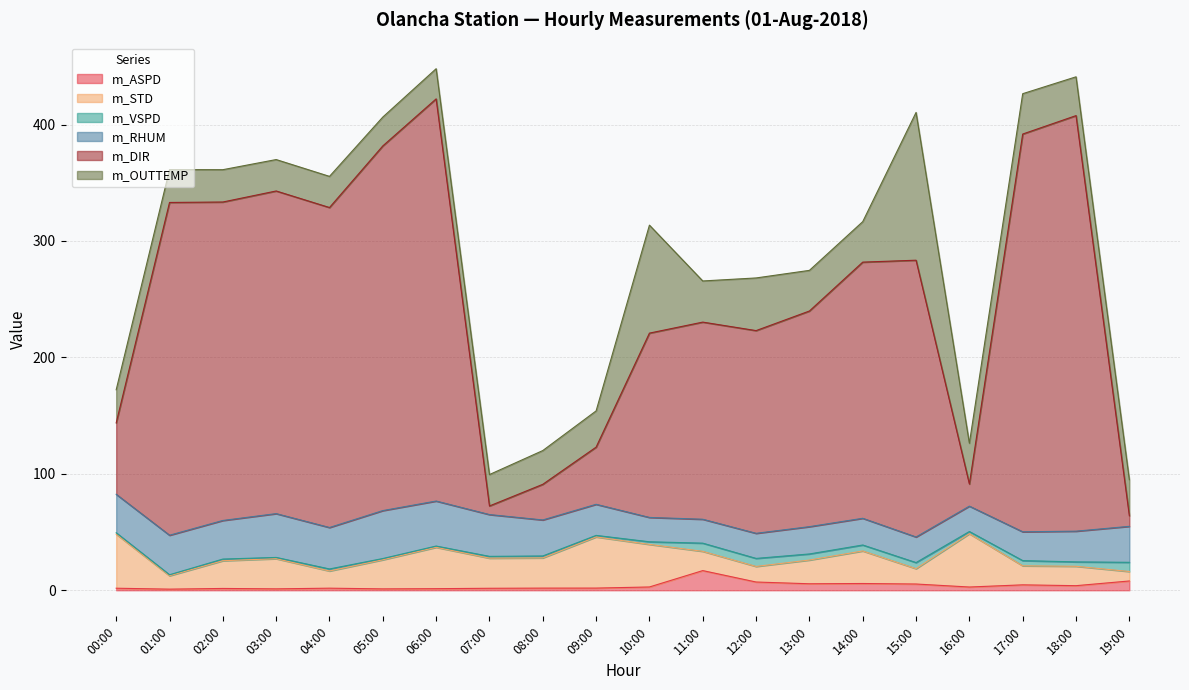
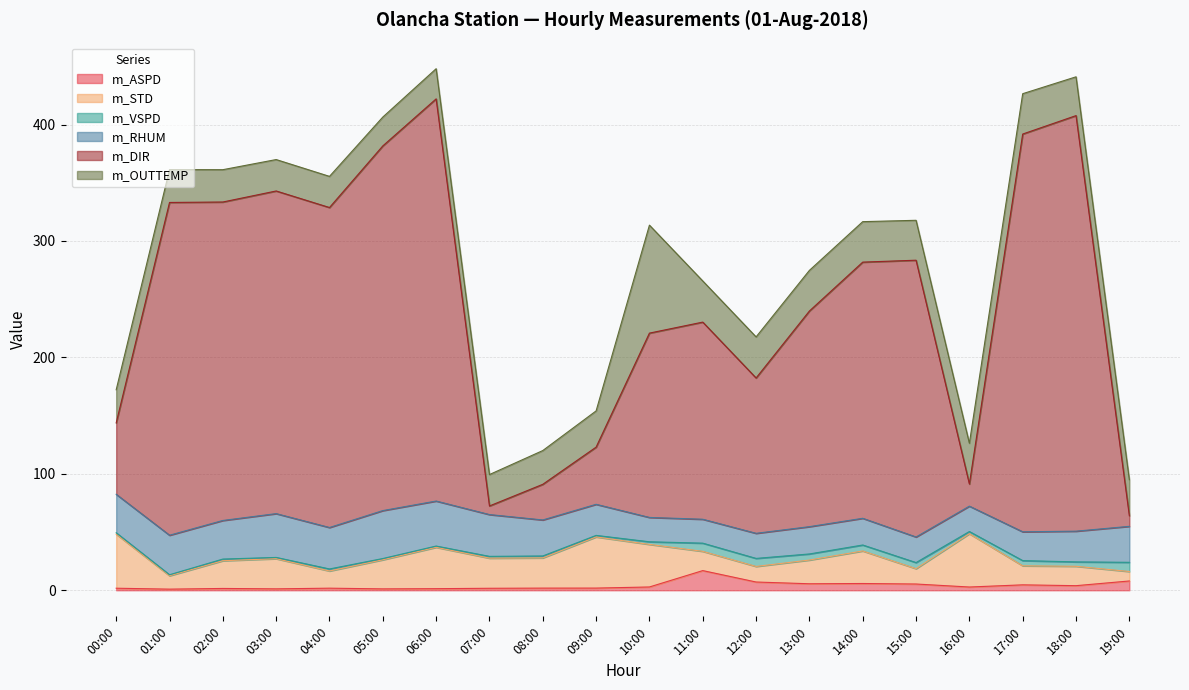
m_DIR, 12:00: 174 -> 133
m_OUTTEMP, 12:00: 45 -> 35
m_OUTTEMP, 15:00: 127 -> 34
